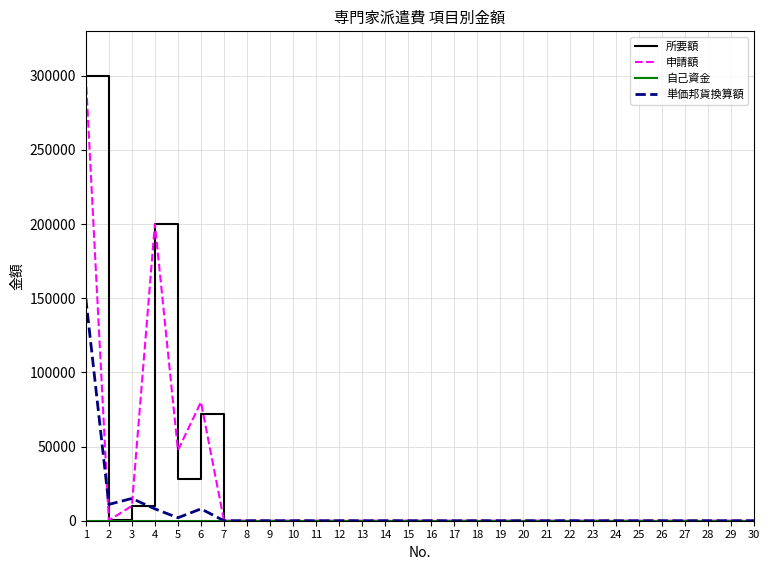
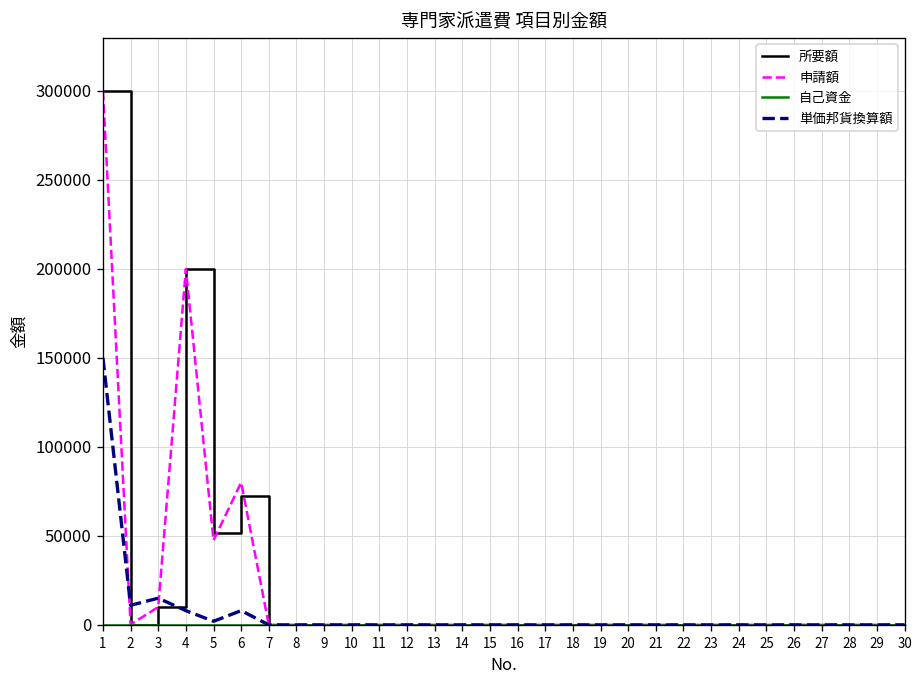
所要額, 5: 28000 -> 52000
